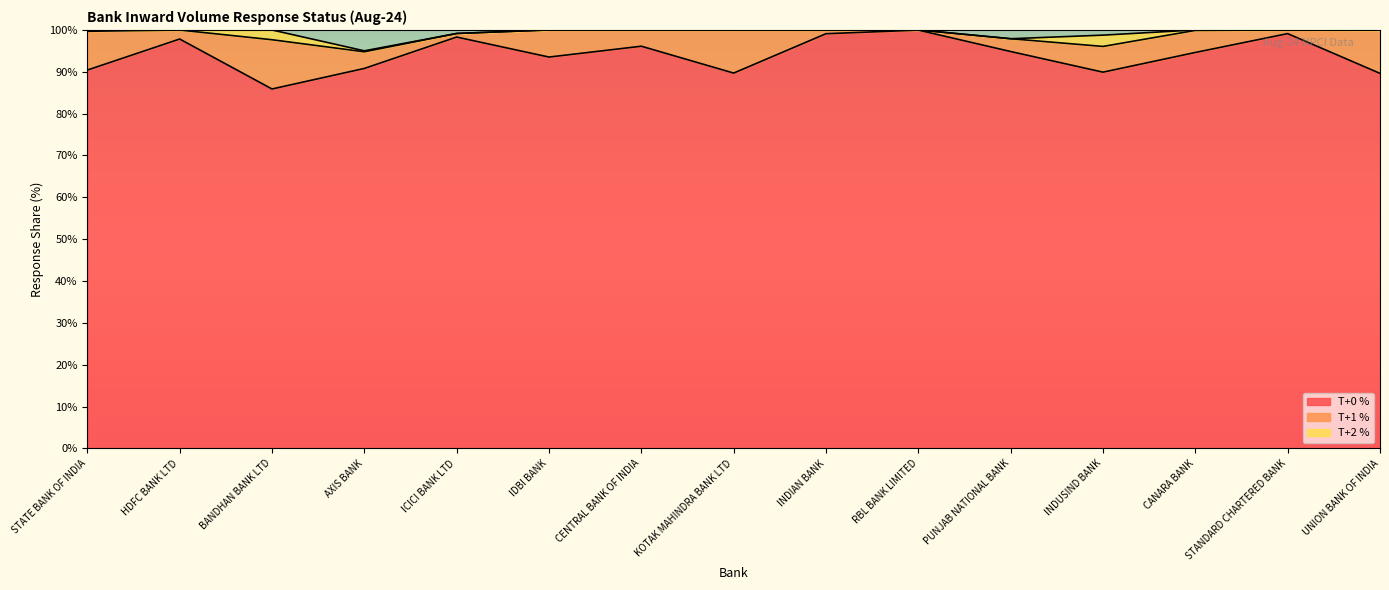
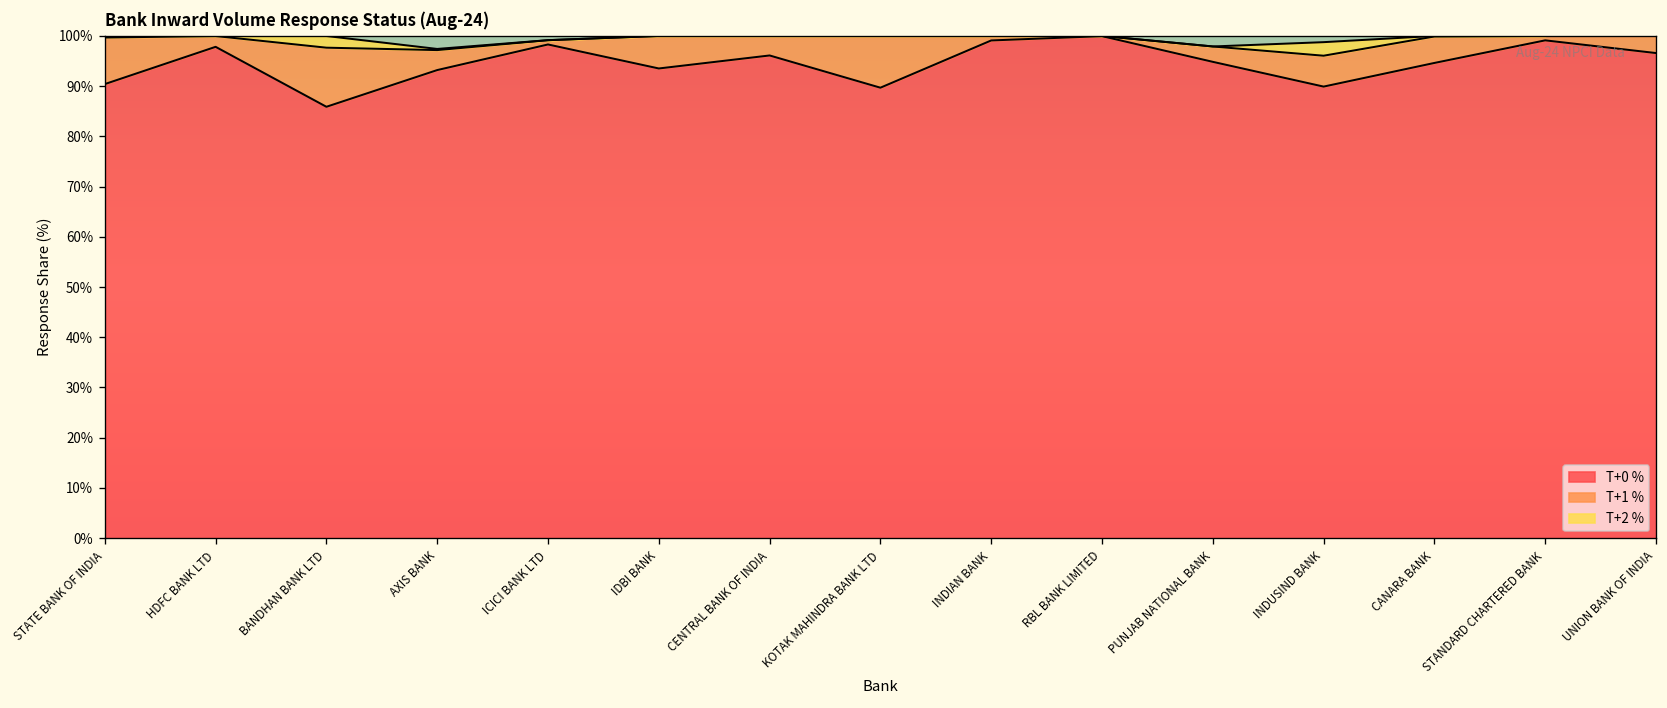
T+0 %, AXIS BANK: 91% -> 93%
T+0 %, UNION BANK OF INDIA: 90% -> 97%
